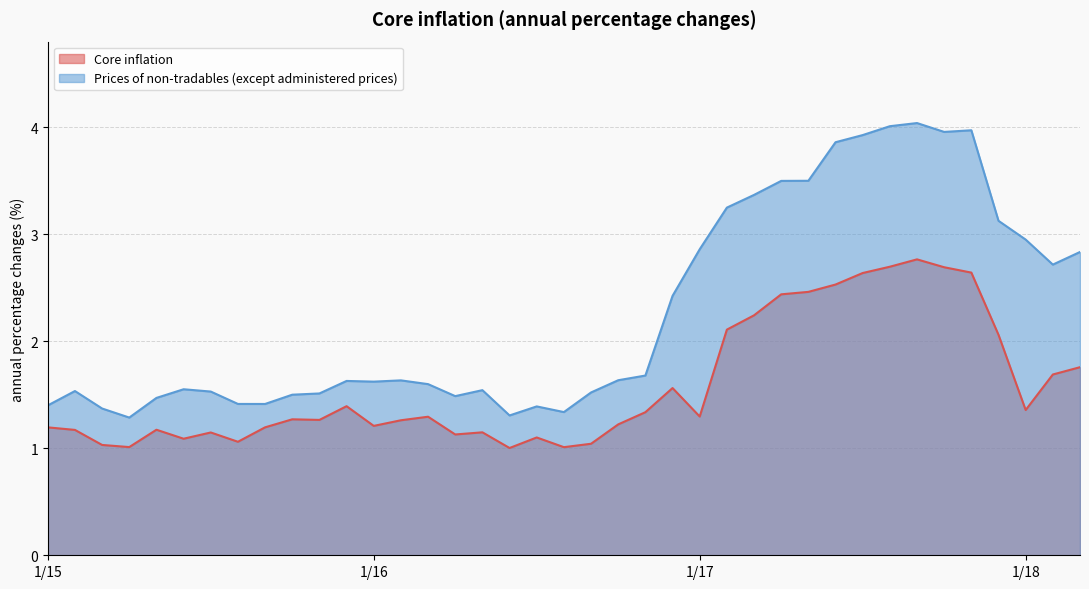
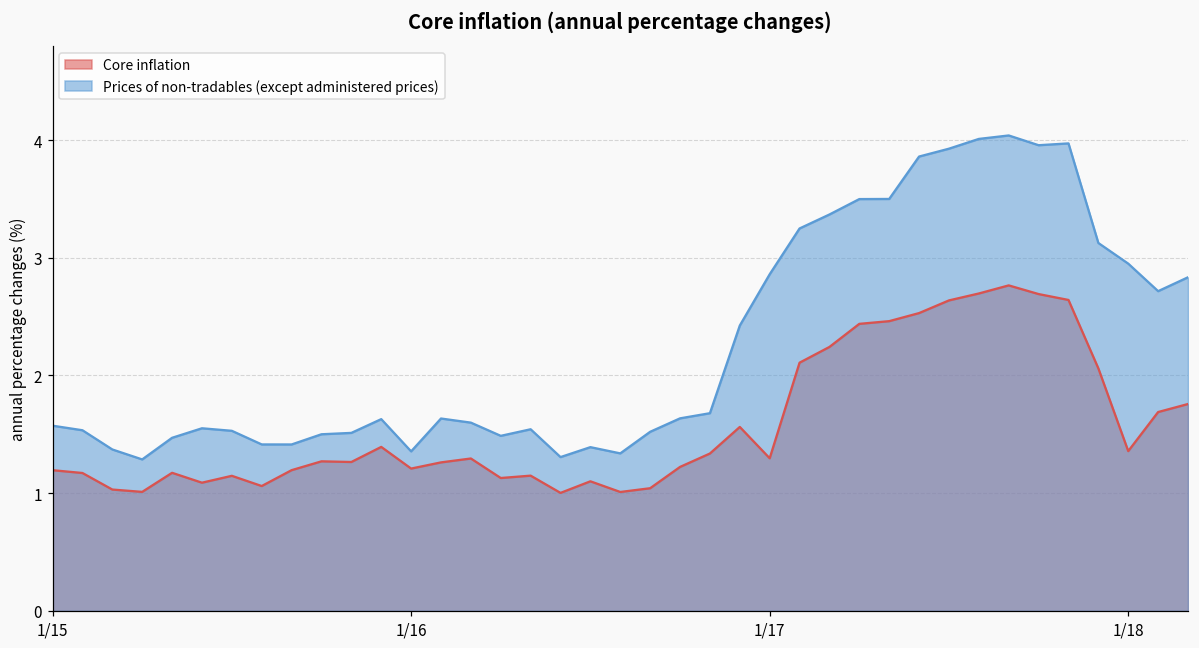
Prices of non-tradables (except administered prices), 1/15: 1.40 -> 1.57
Prices of non-tradables (except administered prices), 1/16: 1.62 -> 1.36
